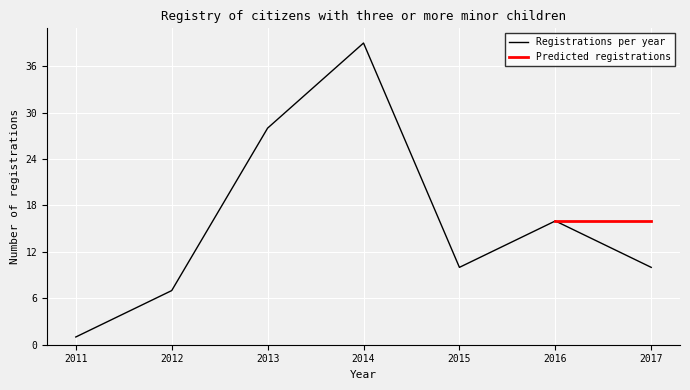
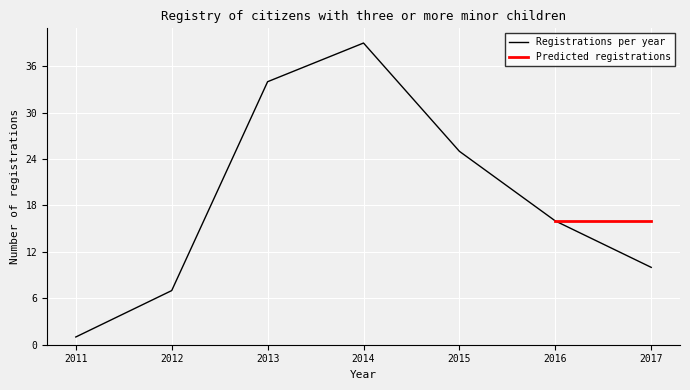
Registrations per year, 2013: 28 -> 34
Registrations per year, 2015: 10 -> 25
